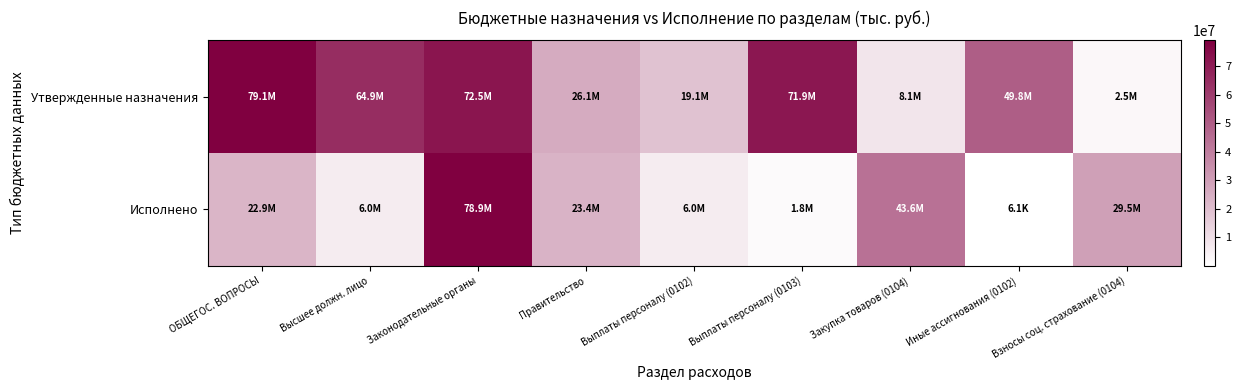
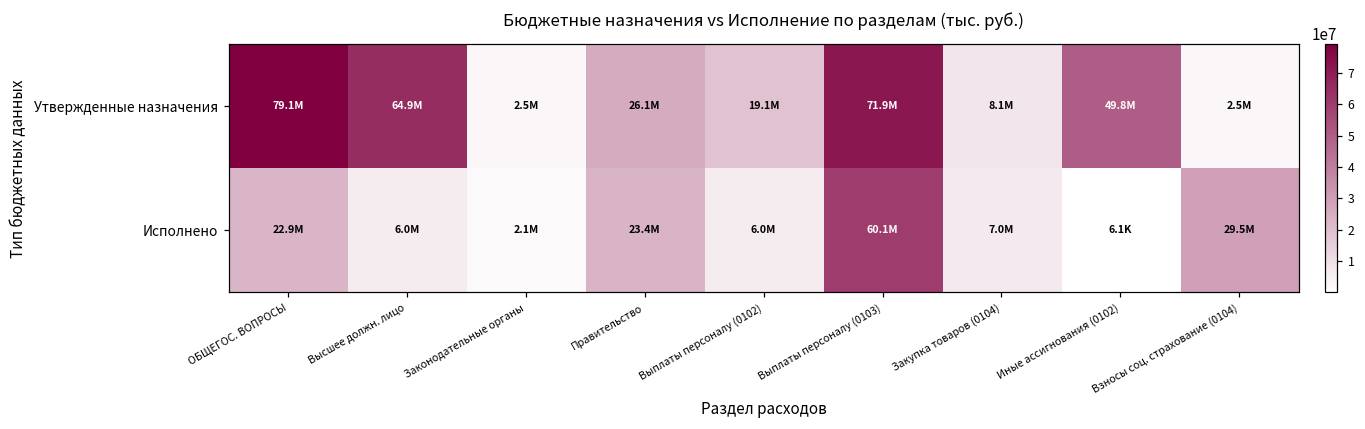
Утвержденные назначения, Законодательные органы: 72.5M -> 2.5M
Исполнено, Законодательные органы: 78.9M -> 2.1M
Исполнено, Выплаты персоналу (0103): 1.8M -> 60.1M
Исполнено, Закупка товаров (0104): 43.6M -> 7.0M
